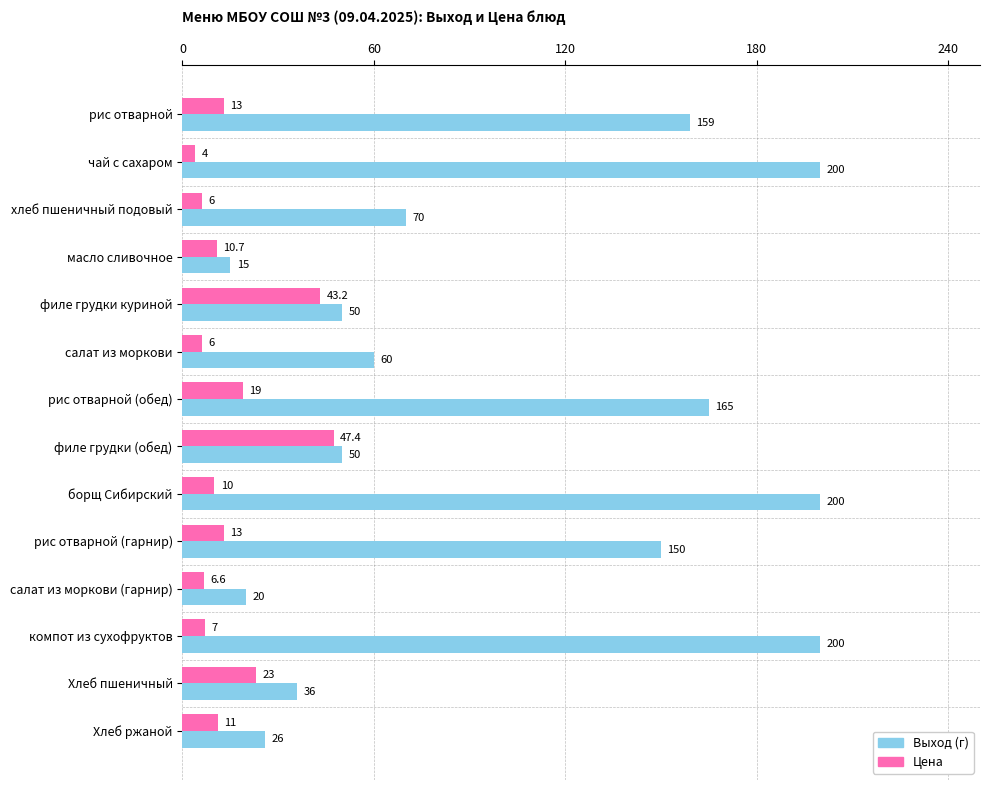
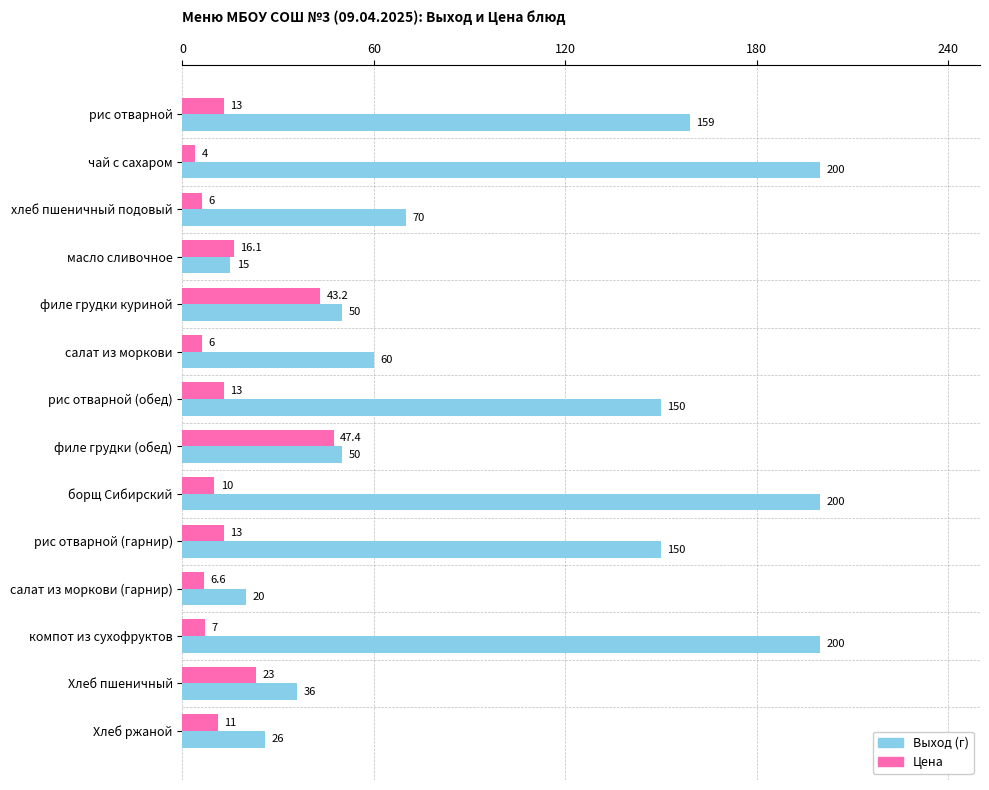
Цена, масло сливочное: 10.7 -> 16.1
Цена, рис отварной (обед): 19 -> 13
Выход (г), рис отварной (обед): 165 -> 150
